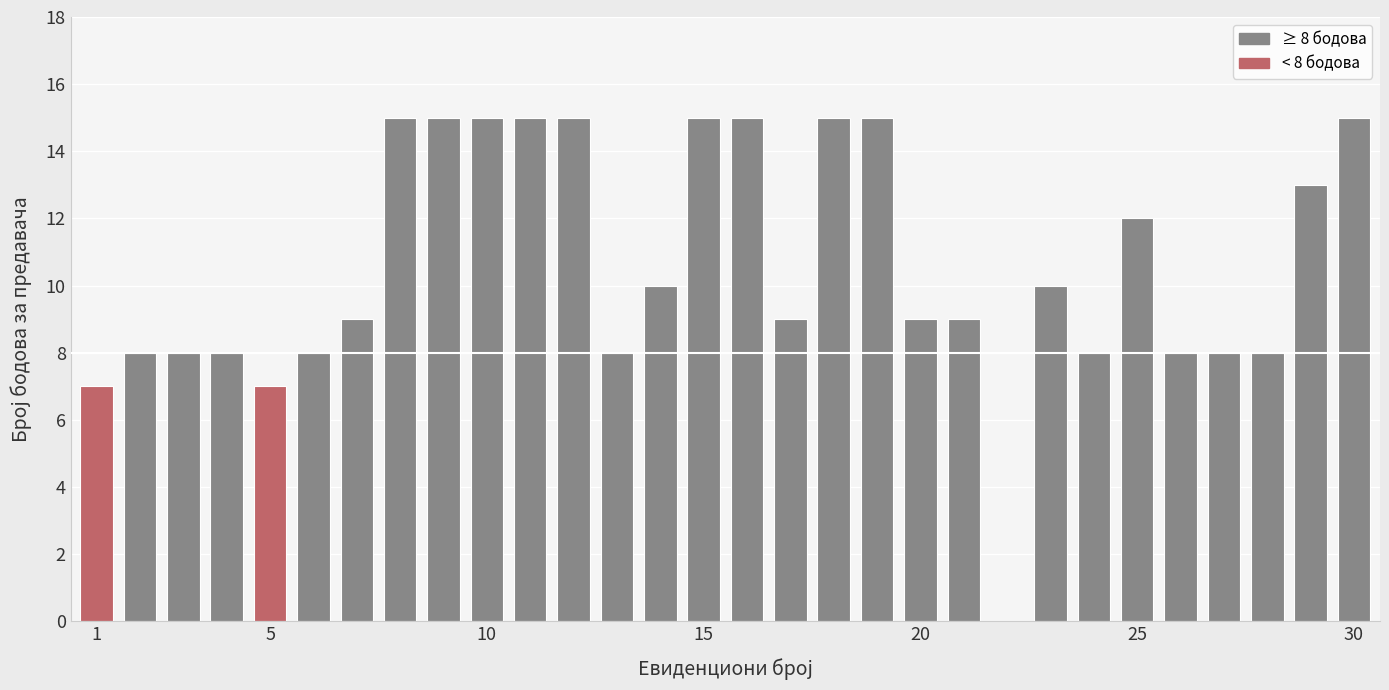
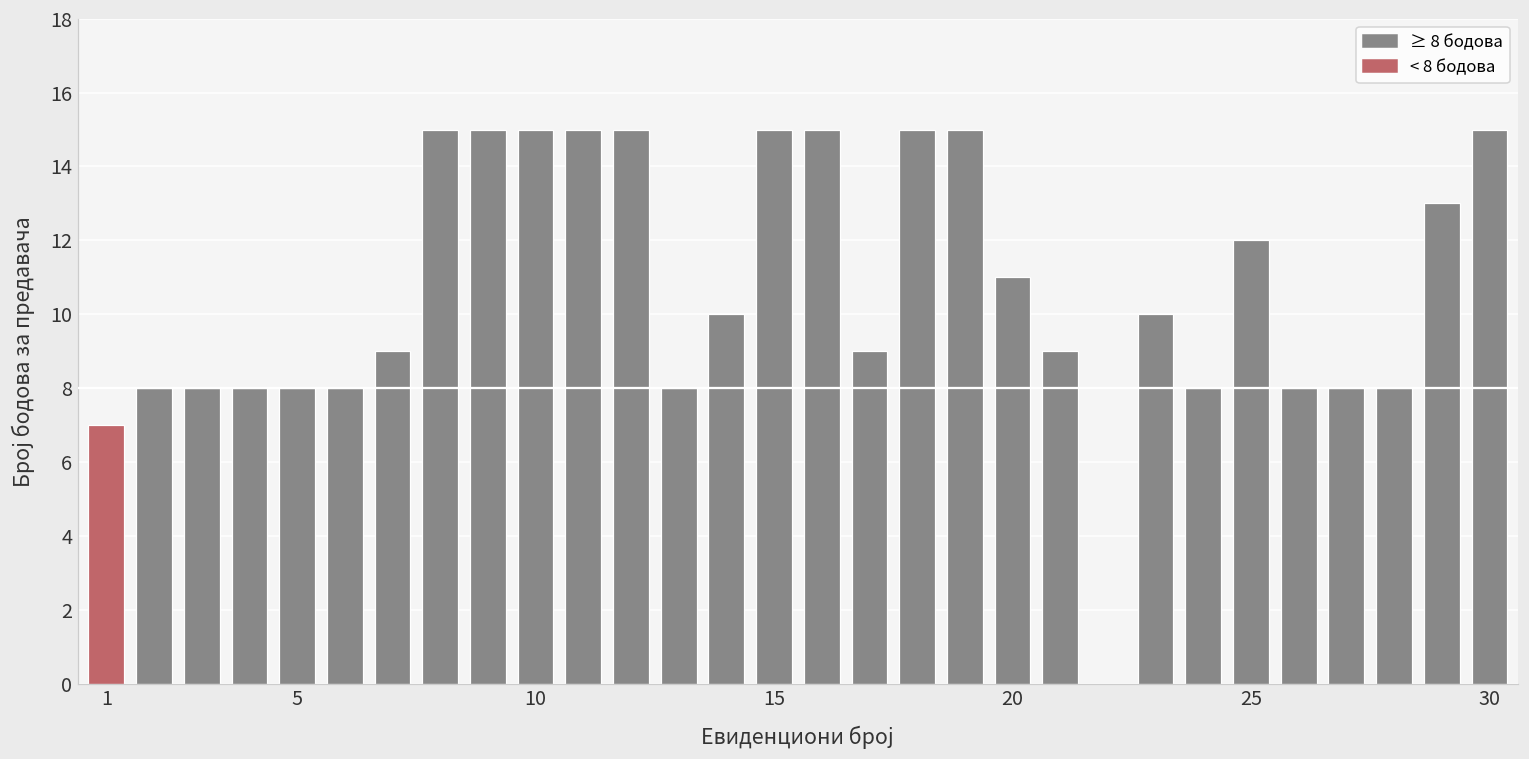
5: 7 -> 8
20: 9 -> 11
